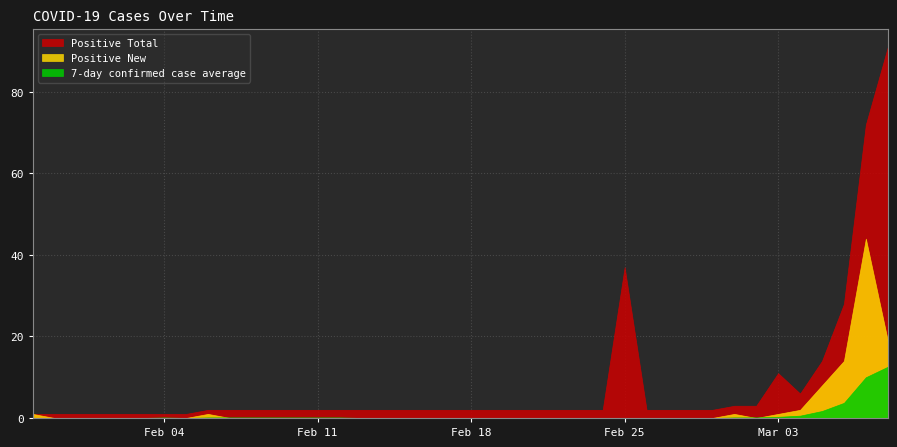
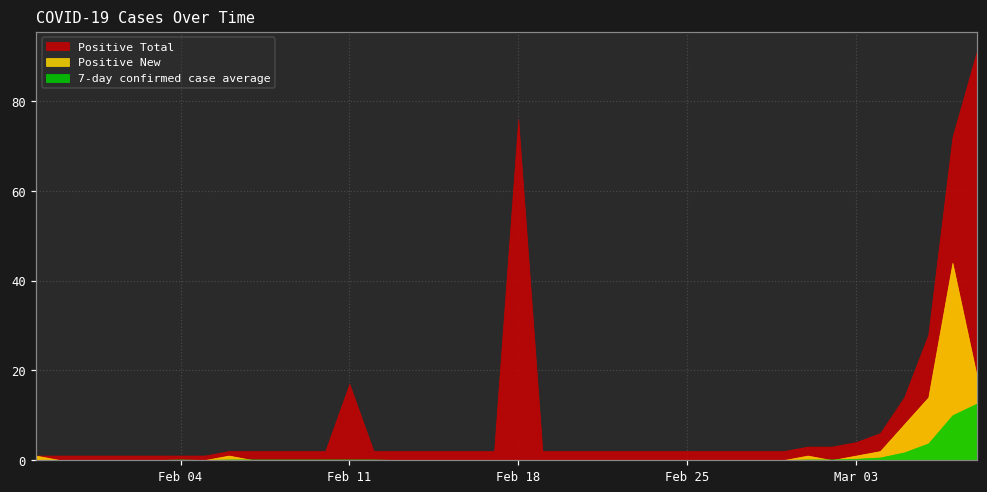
Positive Total, Feb 11: 2 -> 17
Positive Total, Feb 18: 2 -> 76
Positive Total, Feb 25: 37 -> 2
Positive Total, Mar 03: 11 -> 4
